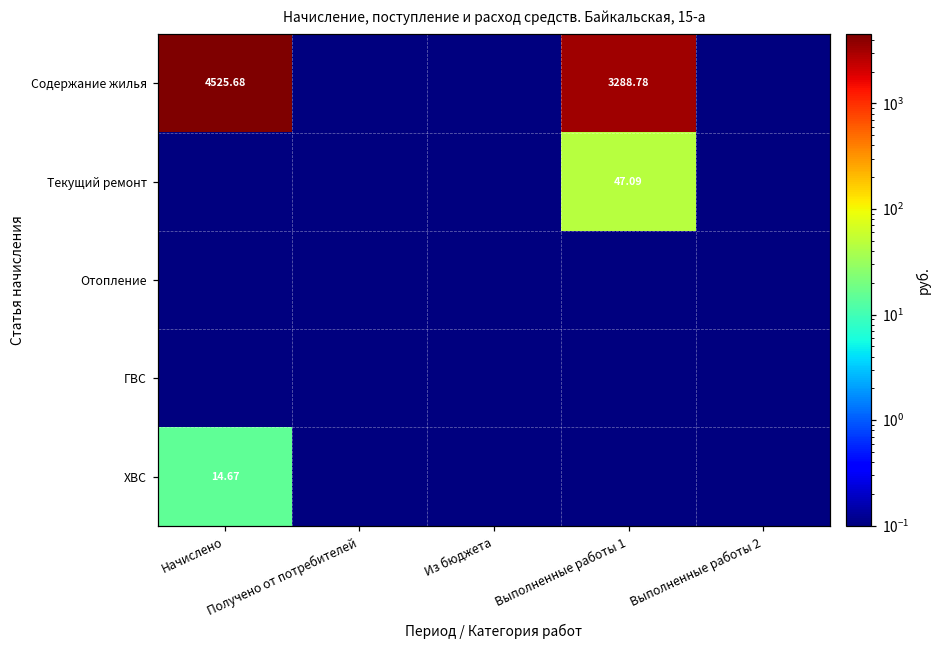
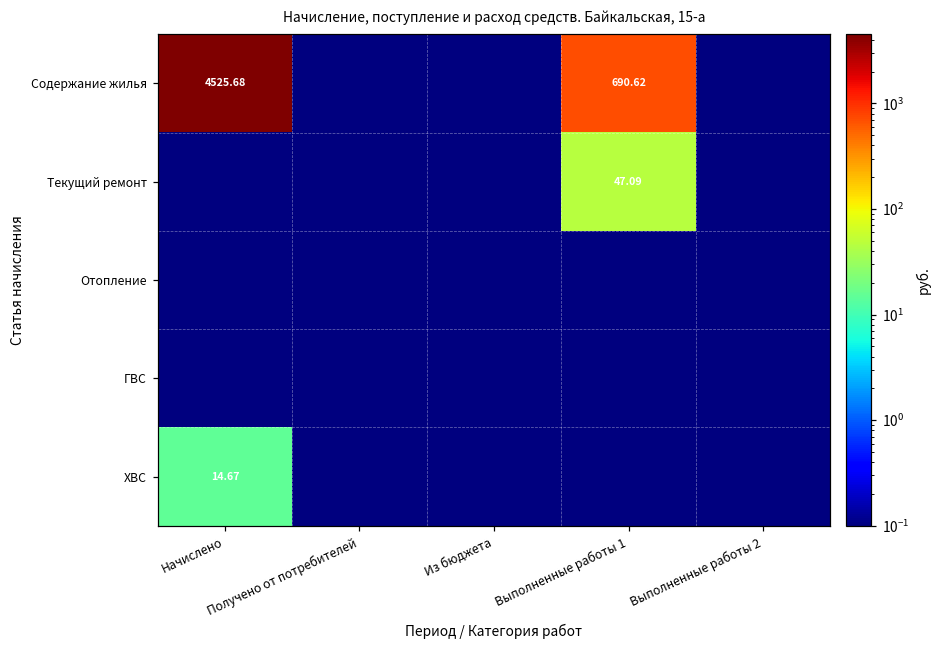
Содержание жилья, Выполненные работы 1: 3288.78 -> 690.62
